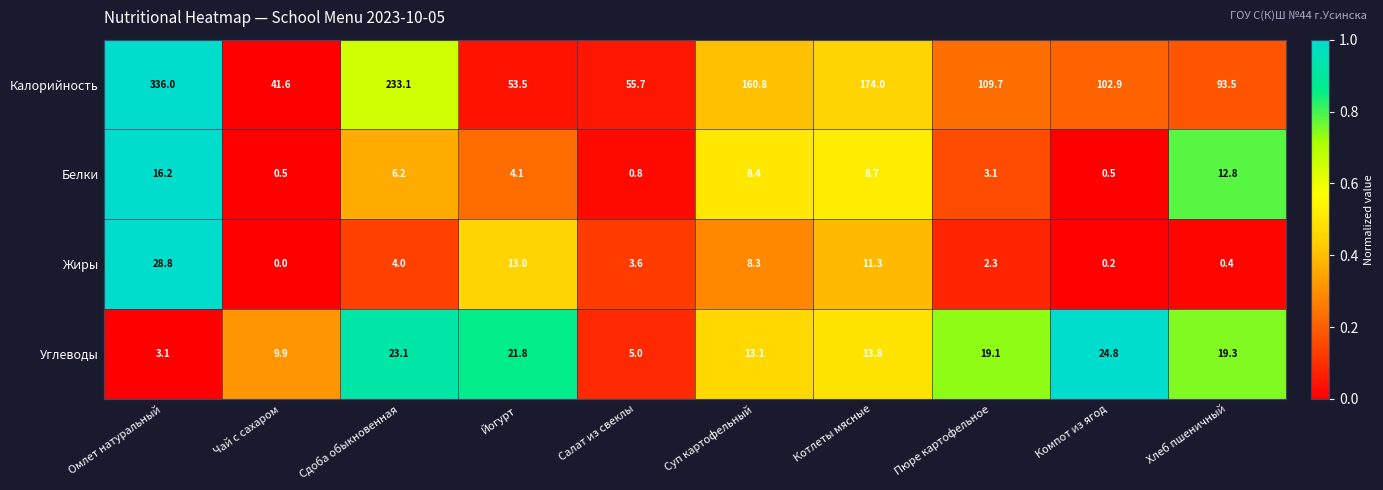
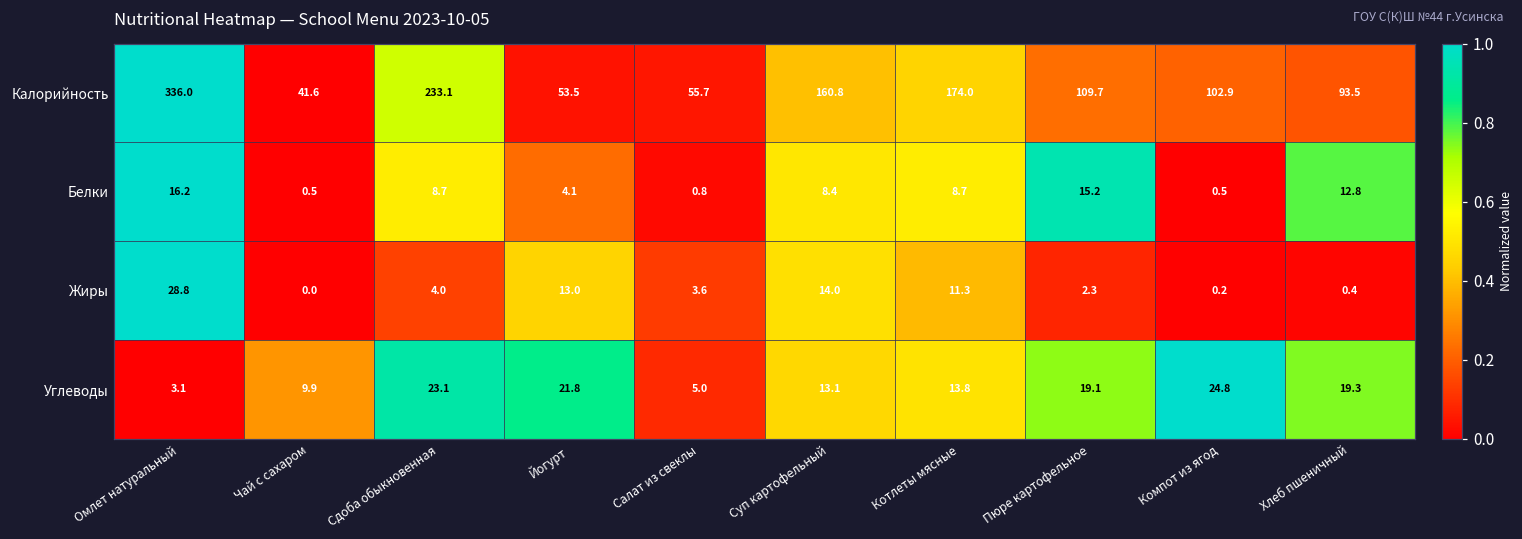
Белки, Сдоба обыкновенная: 6.2 -> 8.7
Белки, Пюре картофельное: 3.1 -> 15.2
Жиры, Суп картофельный: 8.3 -> 14.0
